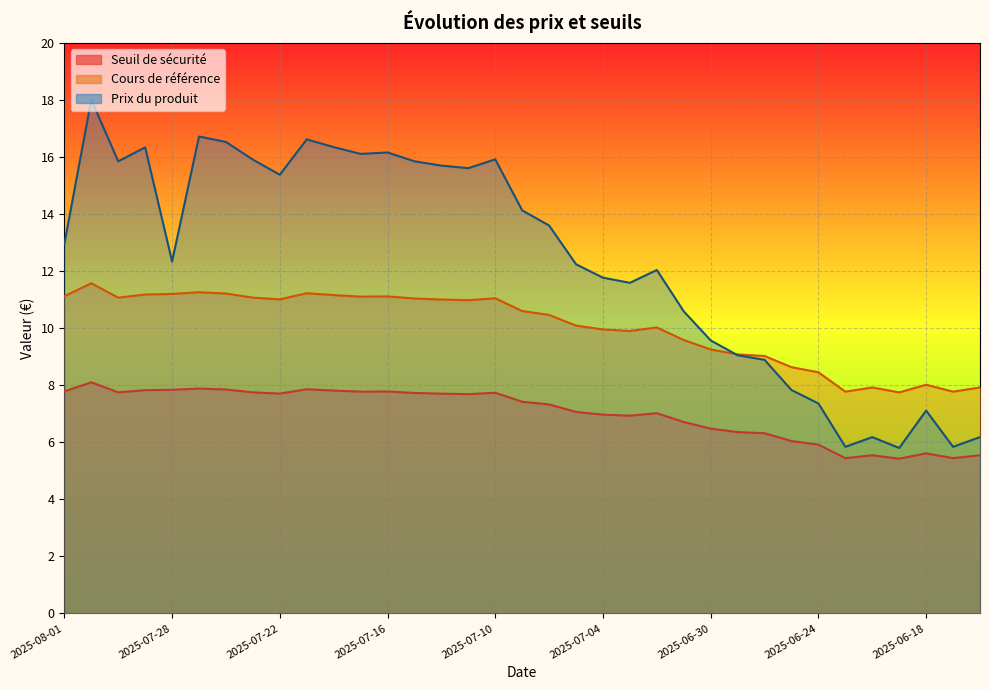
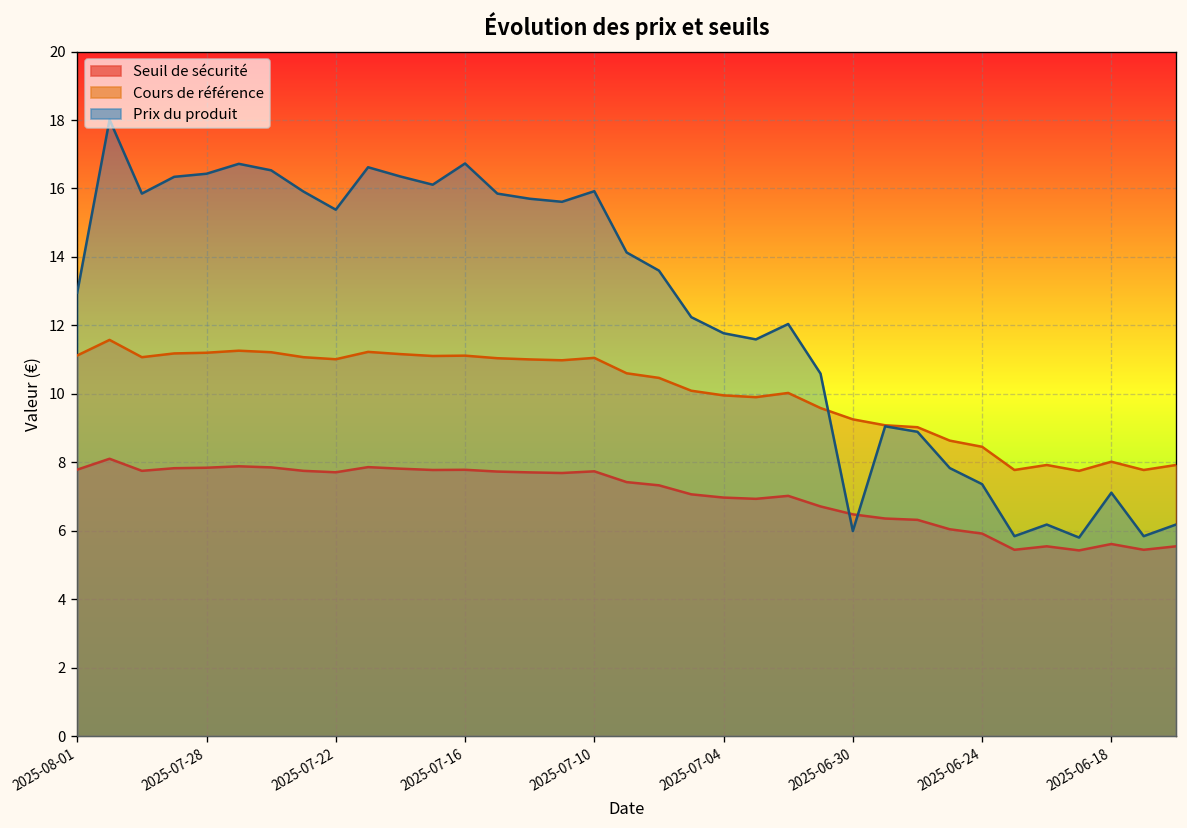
Prix du produit, 2025-07-28: 12.3 -> 16.4
Prix du produit, 2025-07-16: 16.2 -> 16.7
Prix du produit, 2025-06-30: 9.6 -> 6.0
